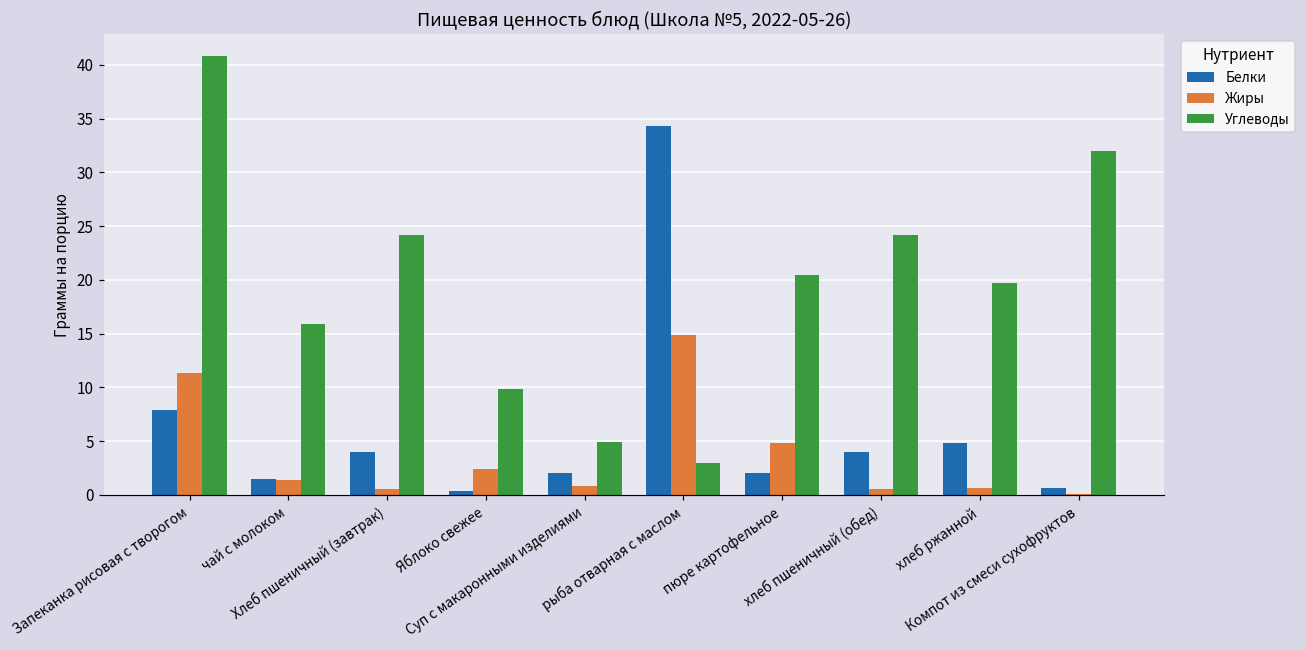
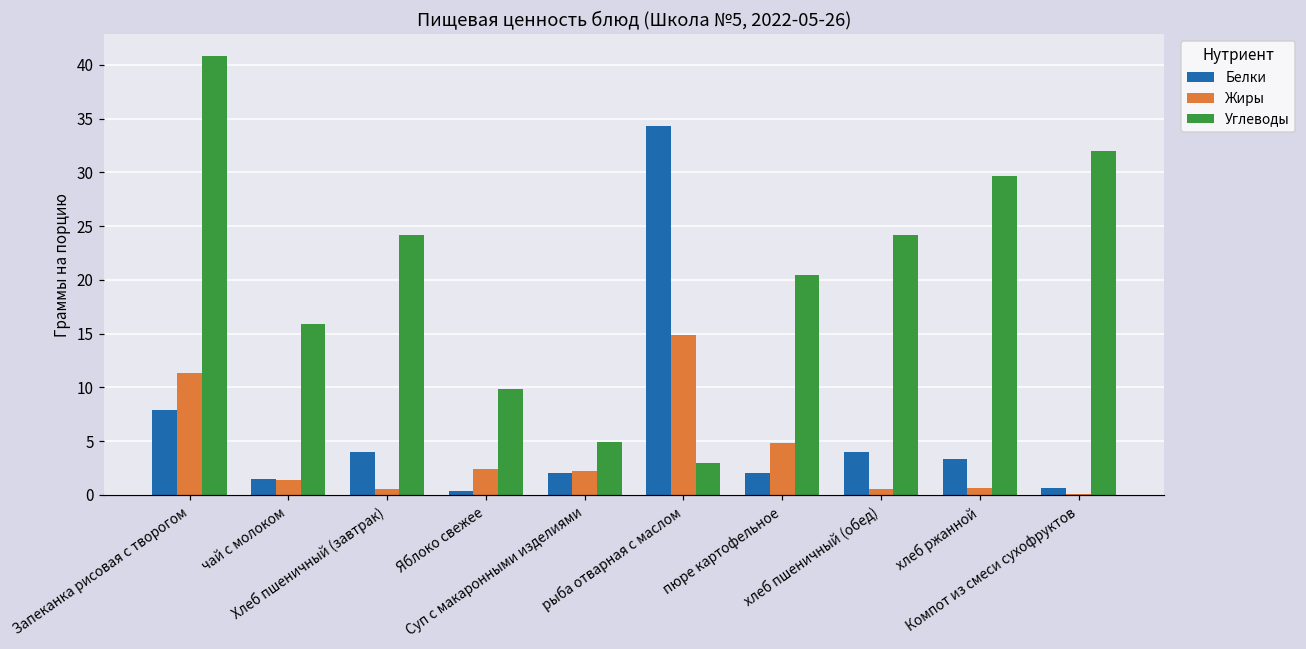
Жиры, Суп с макаронными изделиями: 1 -> 2
Белки, хлеб ржанной: 5 -> 3
Углеводы, хлеб ржанной: 20 -> 30
